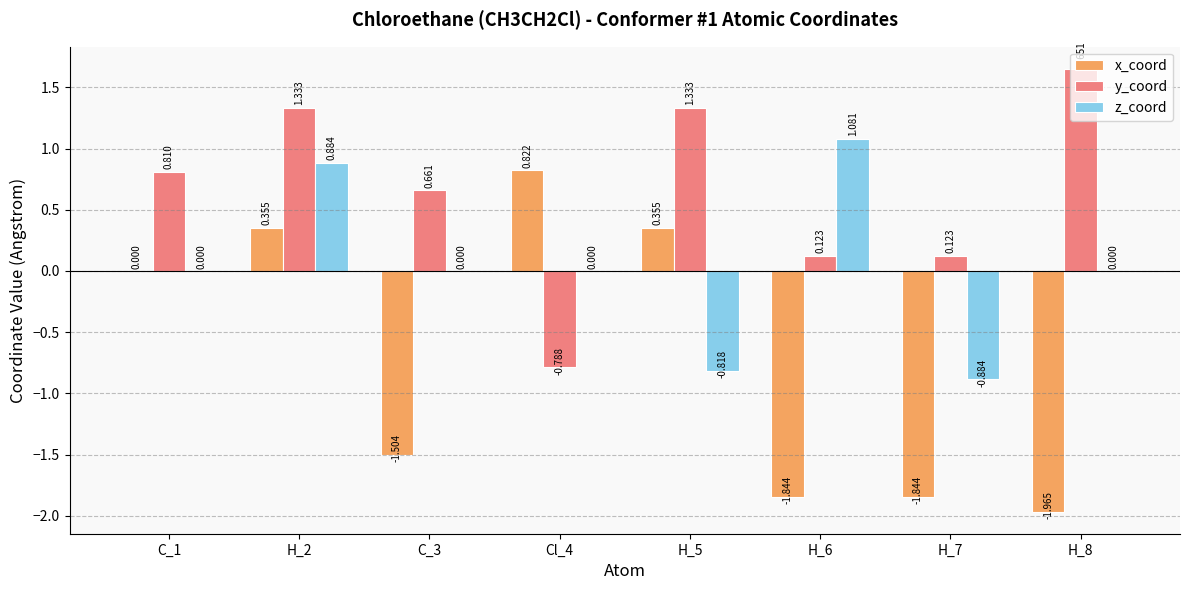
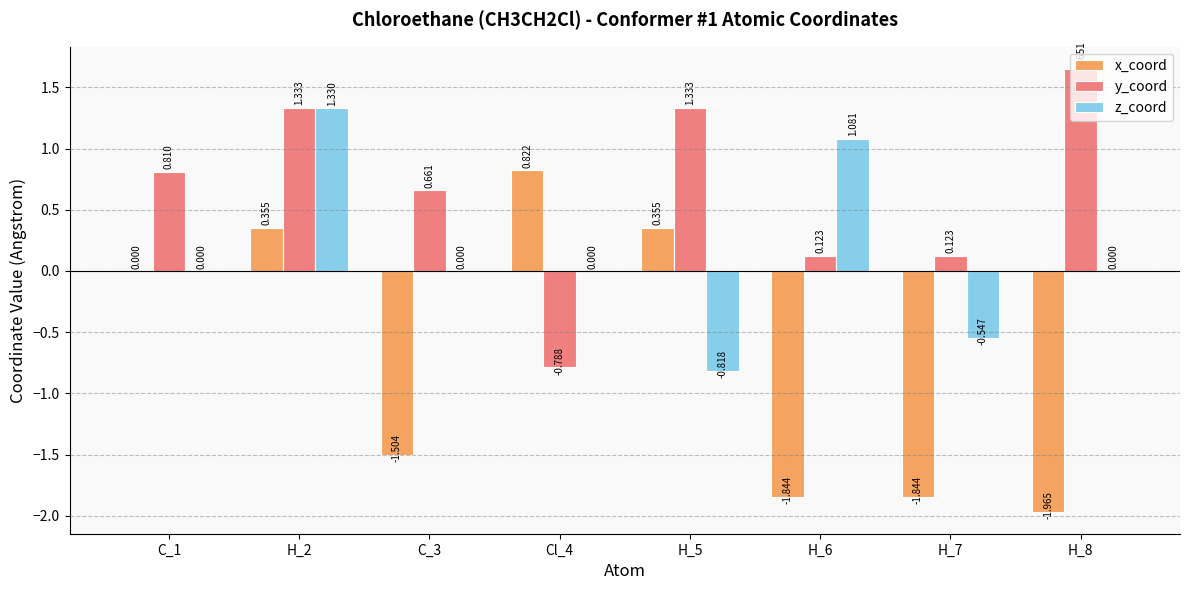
z_coord, H_2: 0.884 -> 1.330
z_coord, H_7: -0.884 -> -0.547
